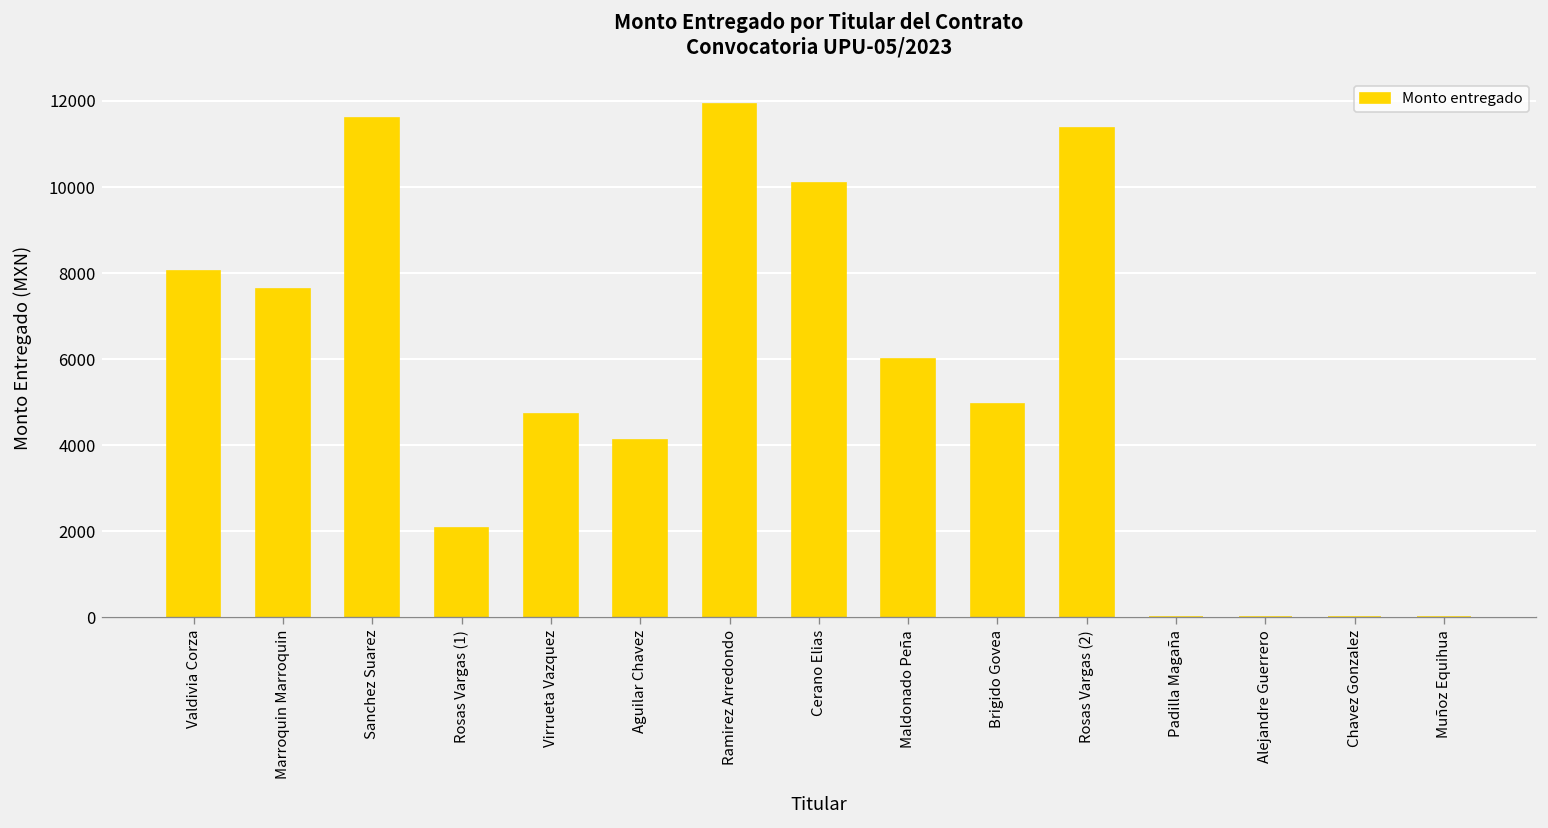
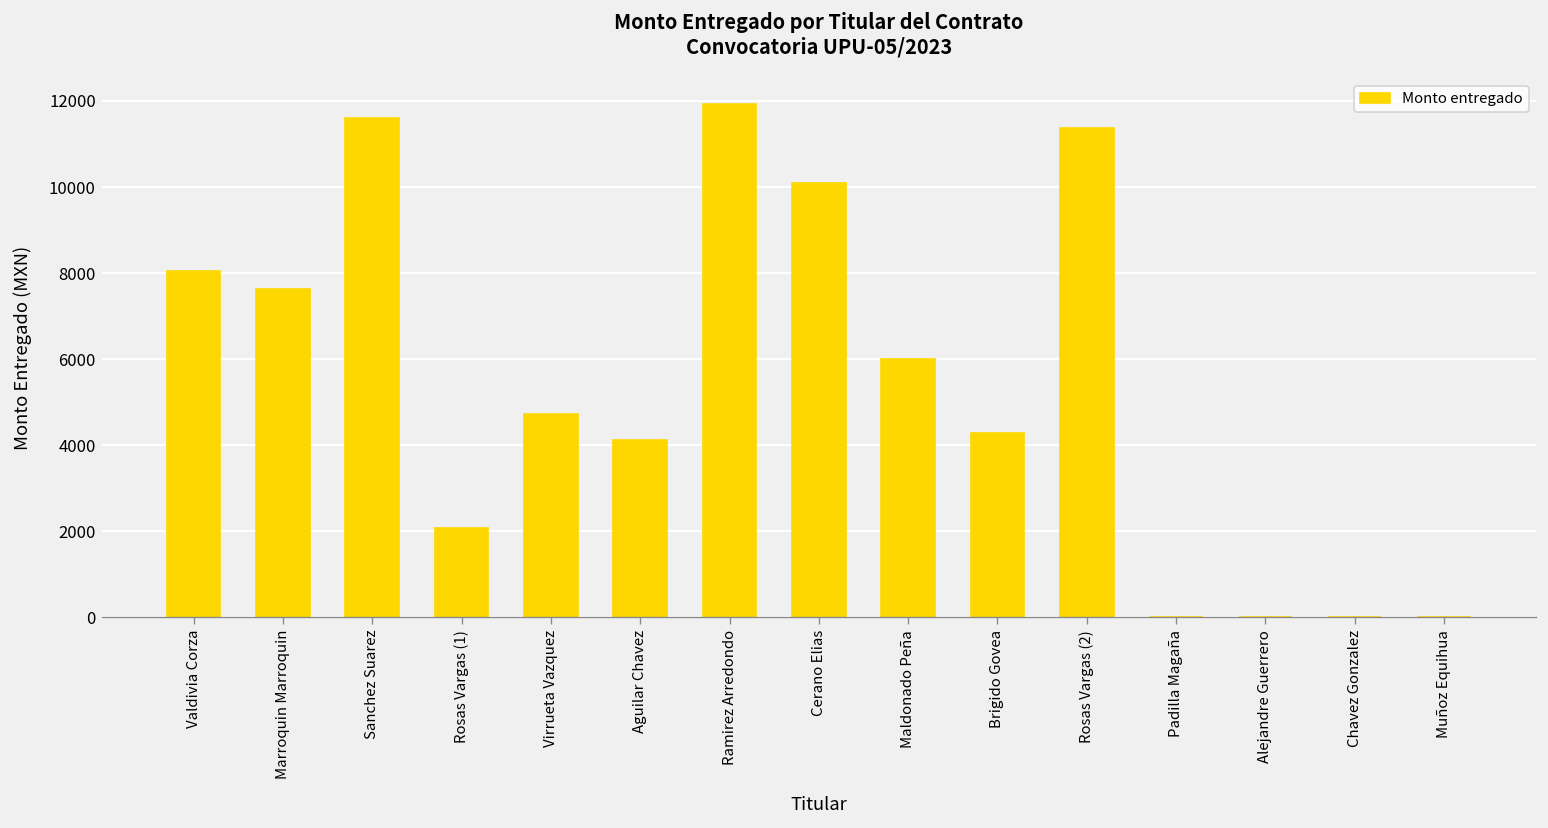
Brigido Govea: 5000 -> 4300
